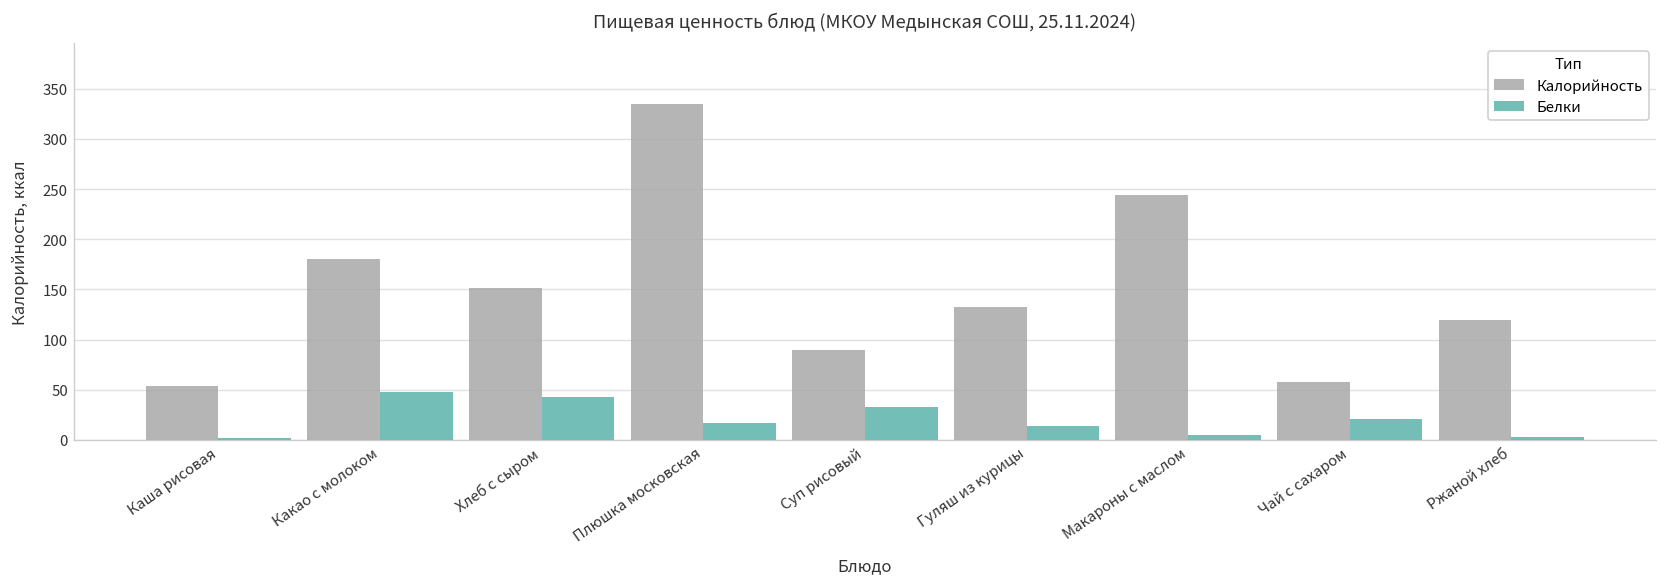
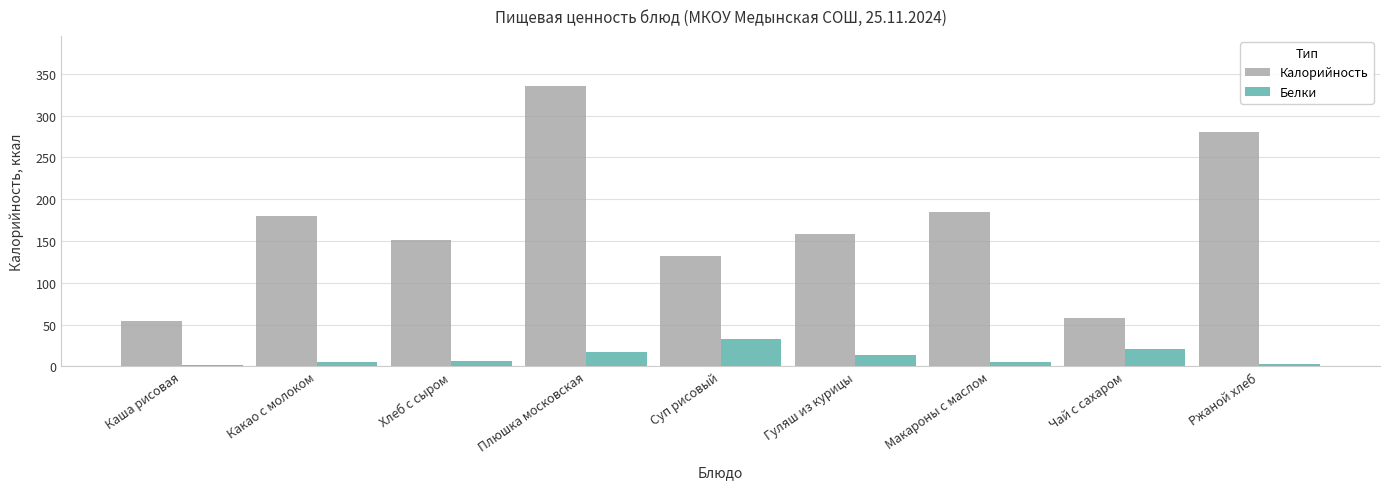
Белки, Какао с молоком: 50 -> 0
Белки, Хлеб с сыром: 40 -> 10
Калорийность, Суп рисовый: 90 -> 130
Калорийность, Гуляш из курицы: 130 -> 160
Калорийность, Макароны с маслом: 240 -> 180
Калорийность, Ржаной хлеб: 120 -> 280
